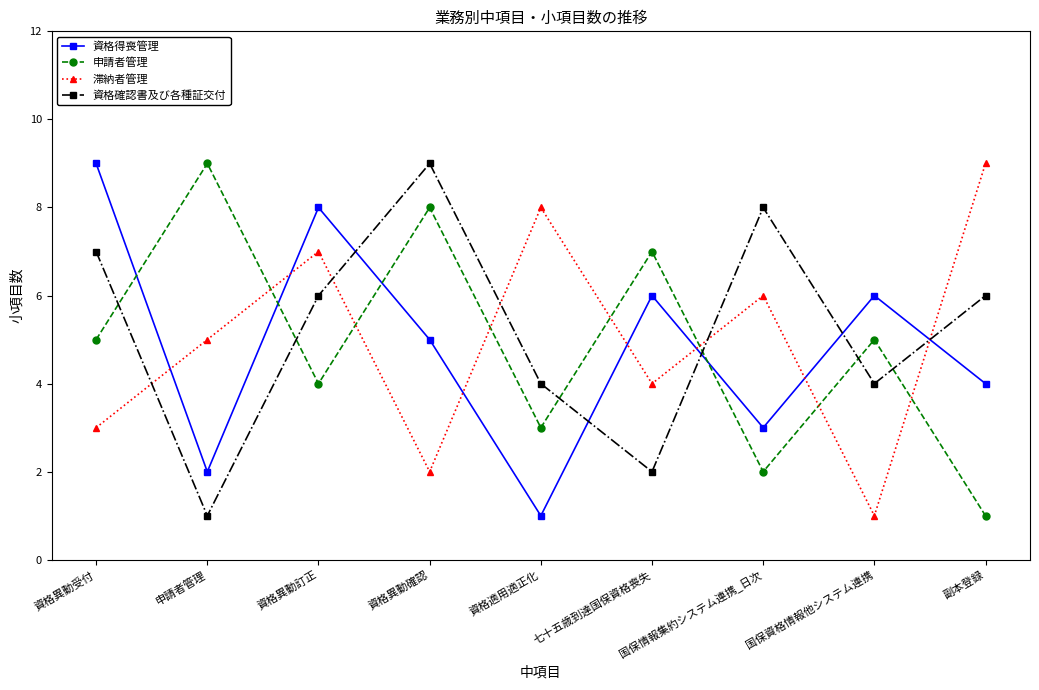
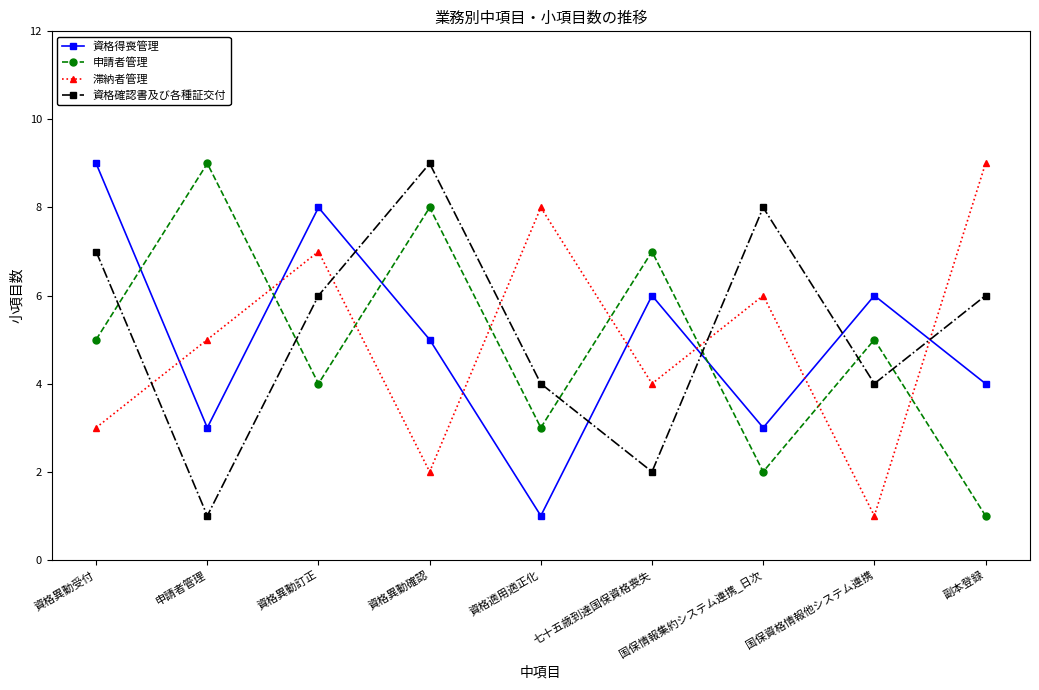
資格得喪管理, 申請者管理: 2 -> 3
